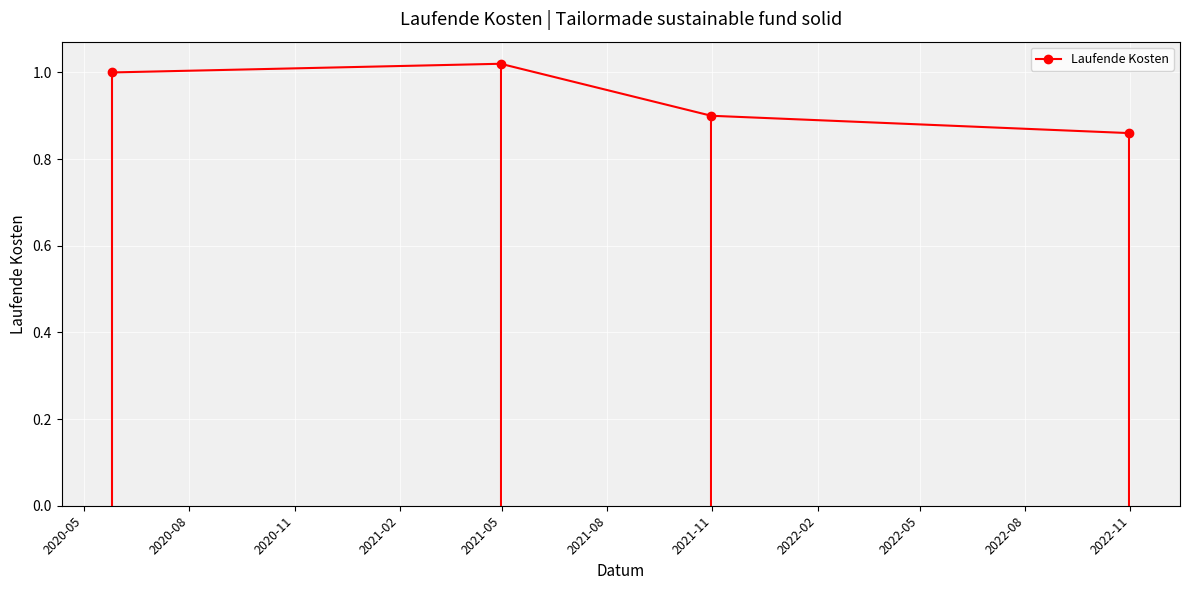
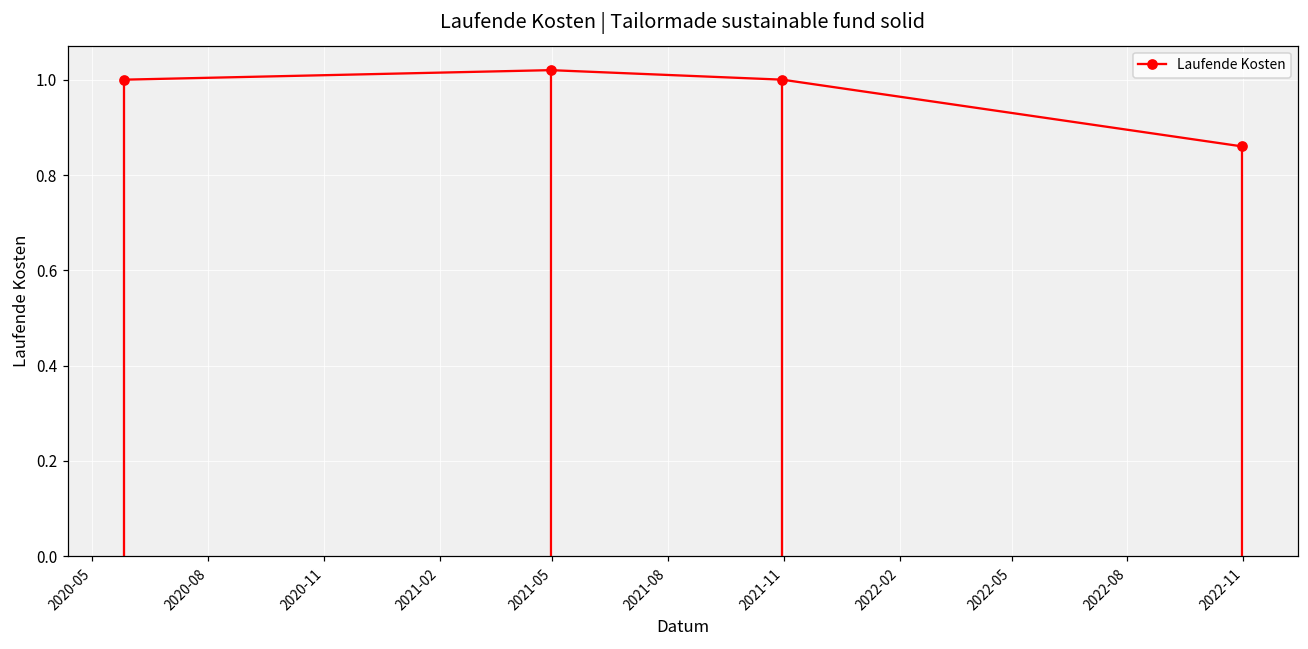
2021-11: 0.9 -> 1.0
